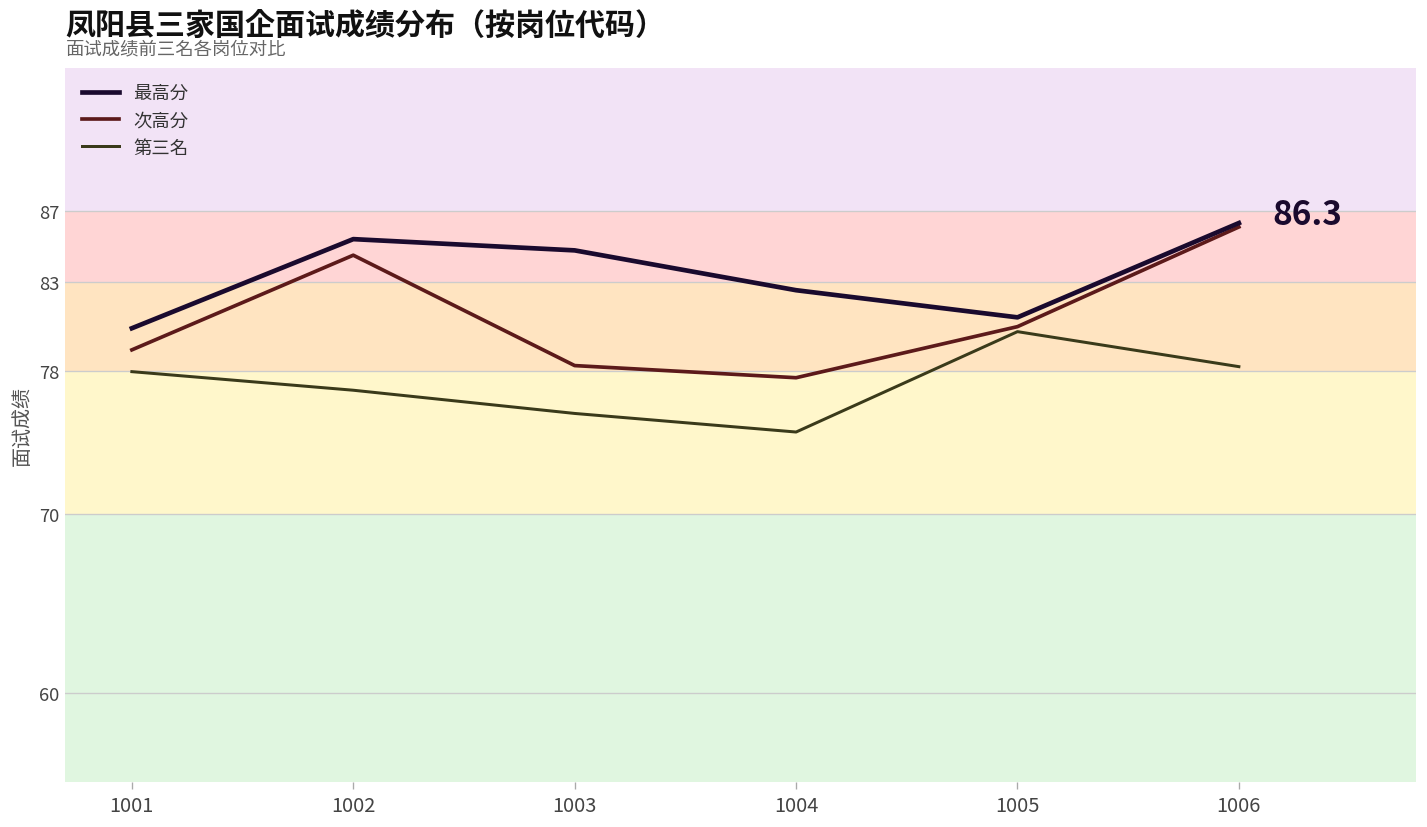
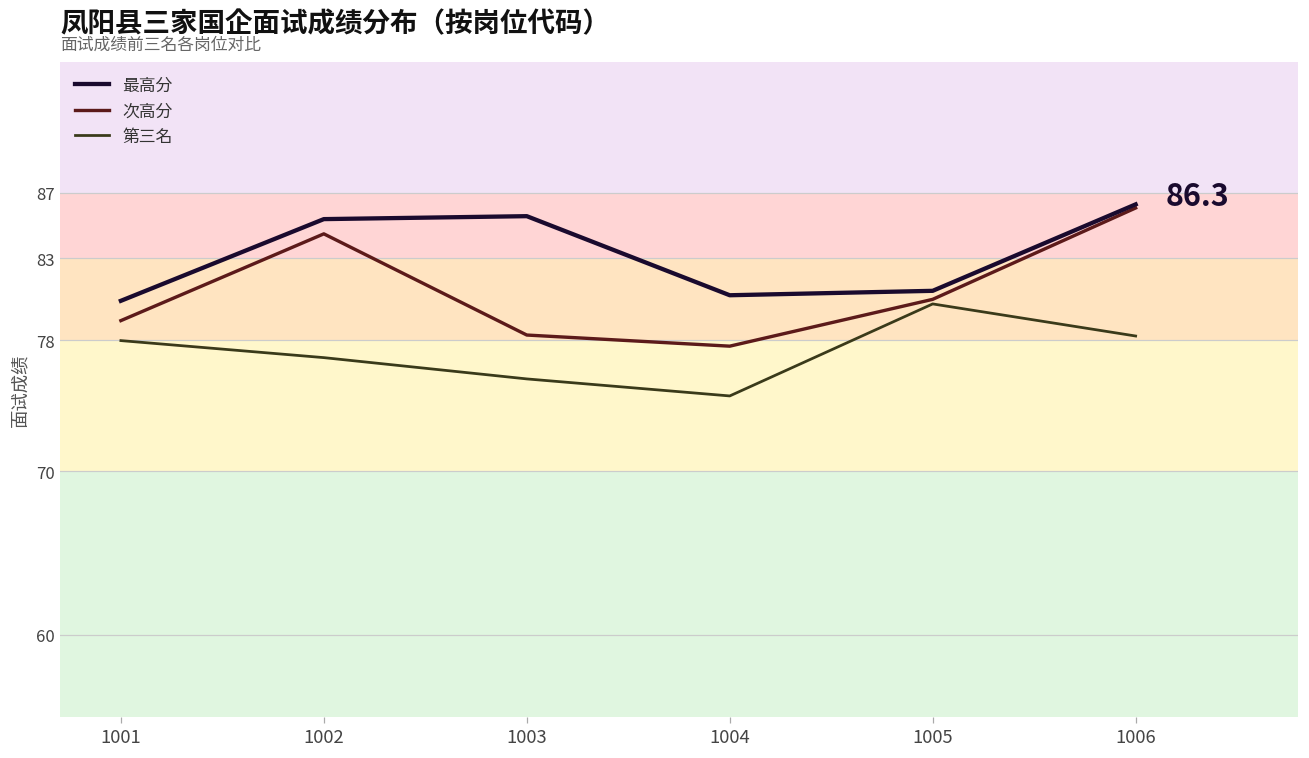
最高分, 1003: 84.8 -> 85.6
最高分, 1004: 82.5 -> 80.8
